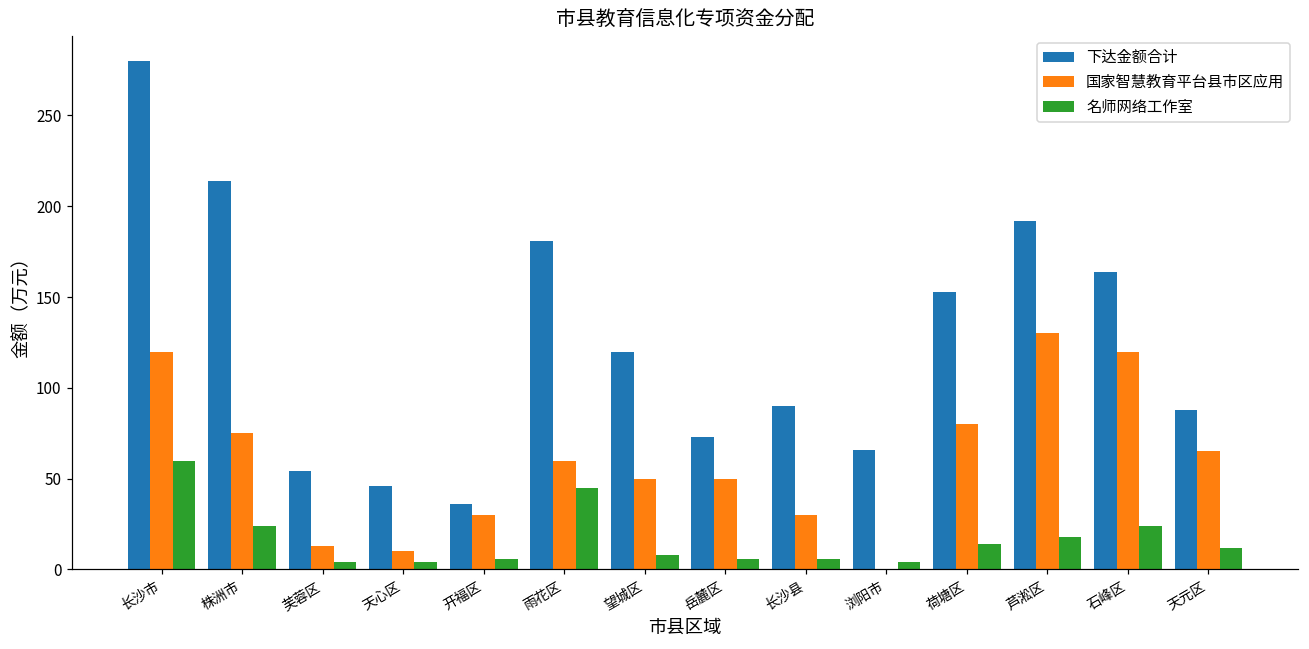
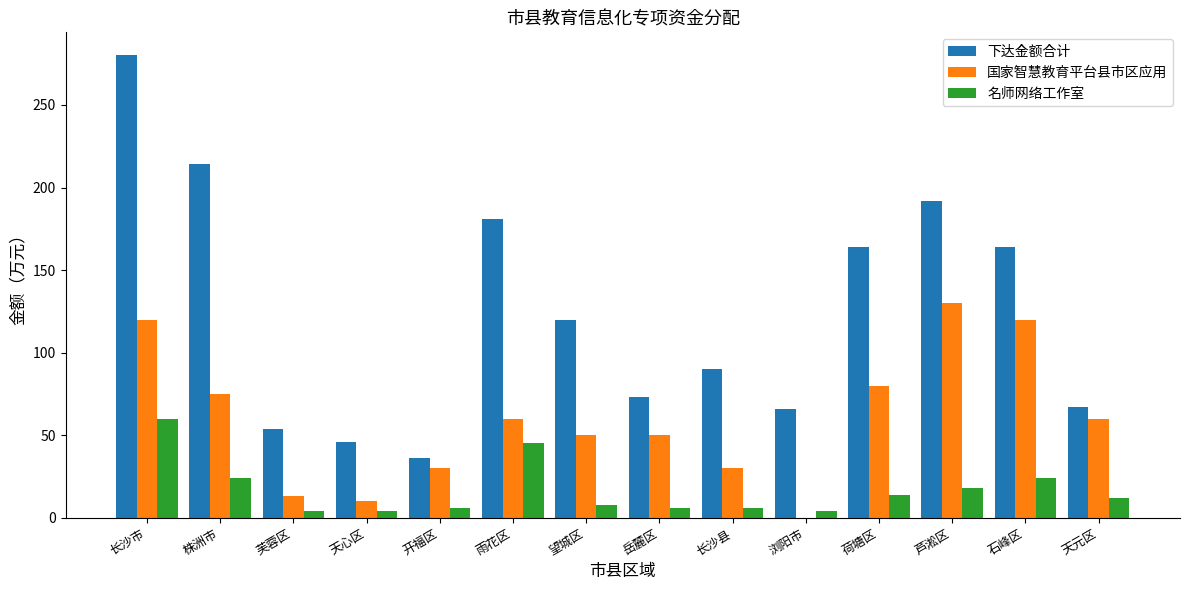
下达金额合计, 荷塘区: 153 -> 164
下达金额合计, 天元区: 88 -> 67
国家智慧教育平台县市区应用, 天元区: 65 -> 60
